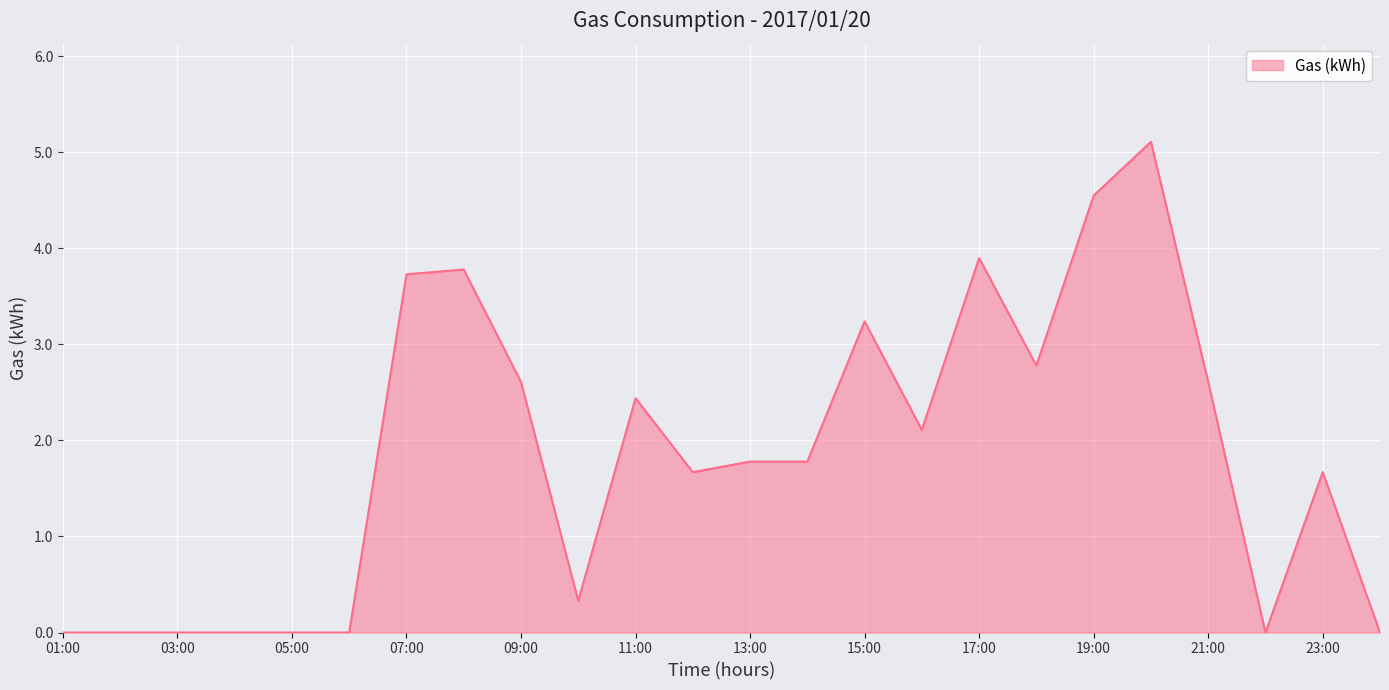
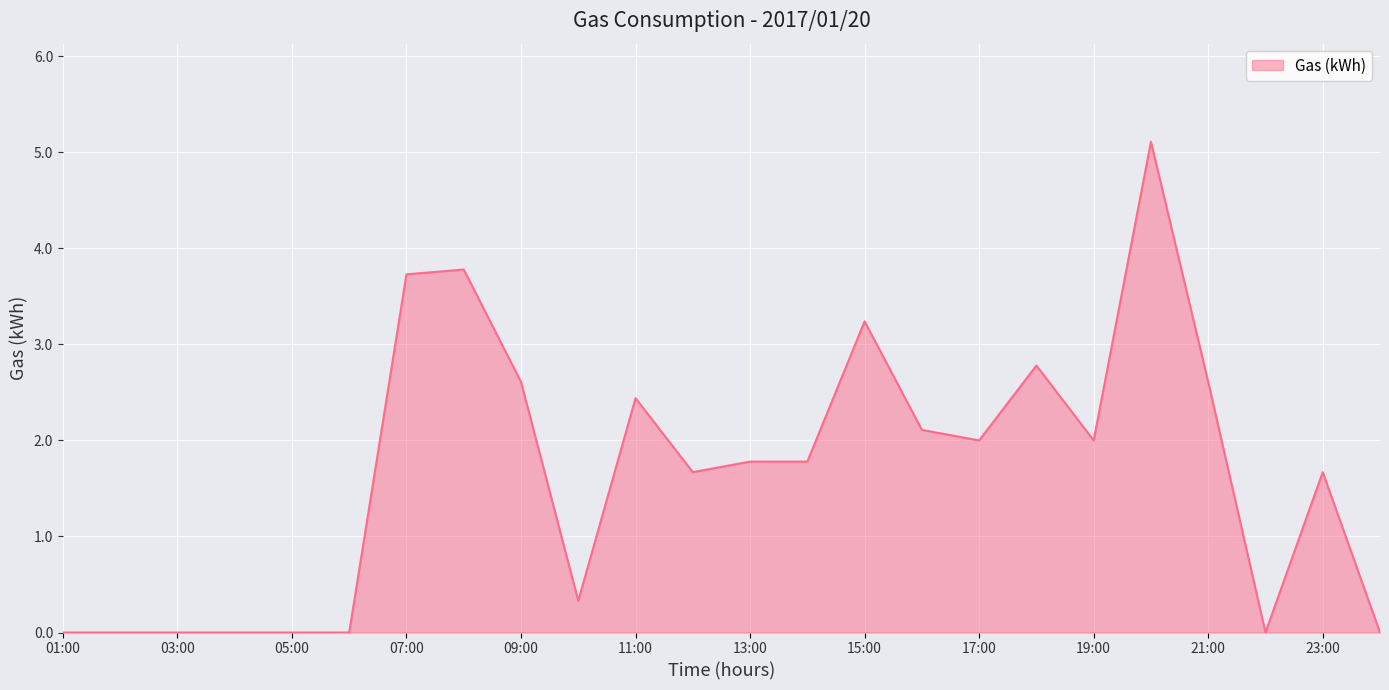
17:00: 3.9 -> 2.0
19:00: 4.6 -> 2.0
